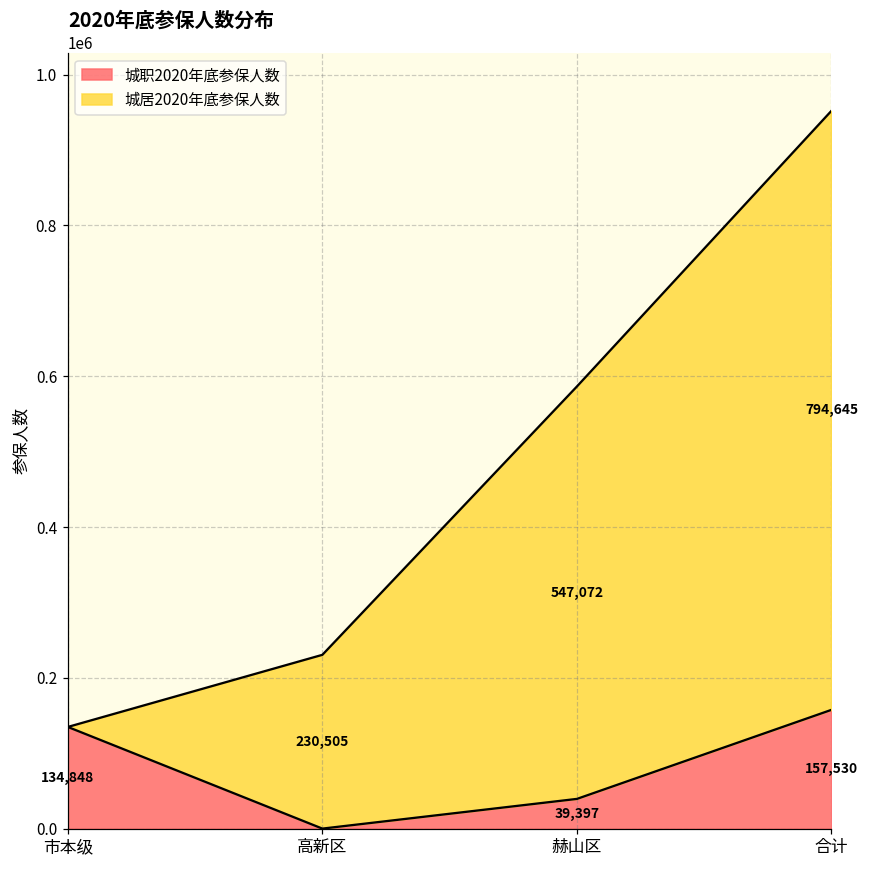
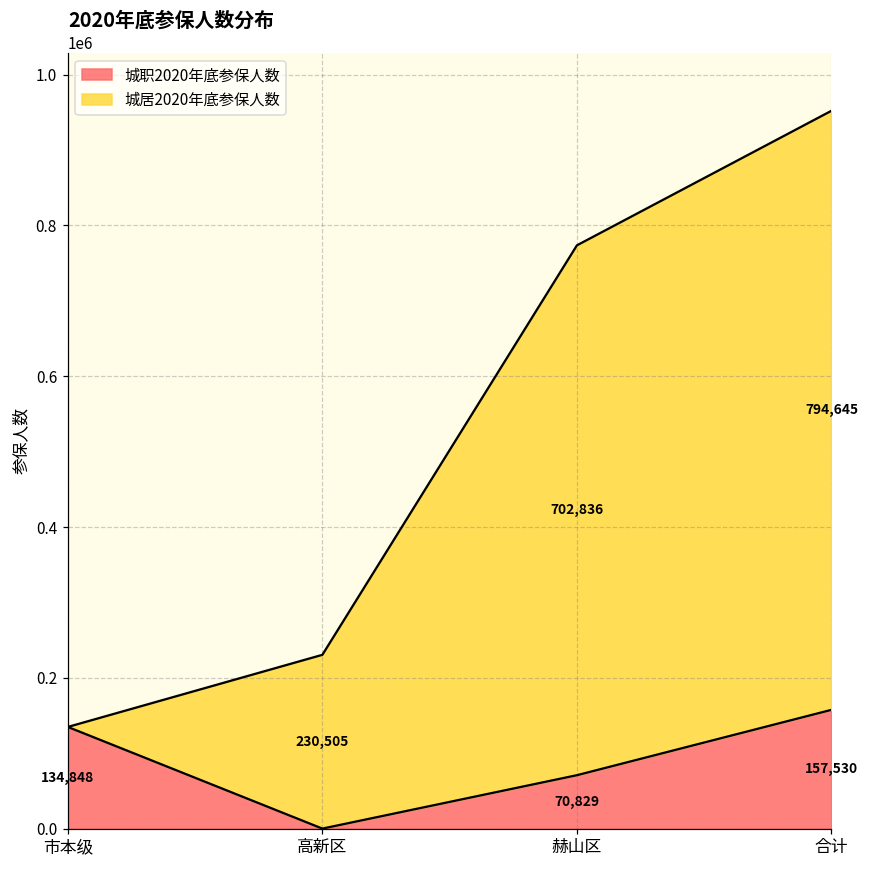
城职2020年底参保人数, 赫山区: 39,397 -> 70,829
城居2020年底参保人数, 赫山区: 547,072 -> 702,836
